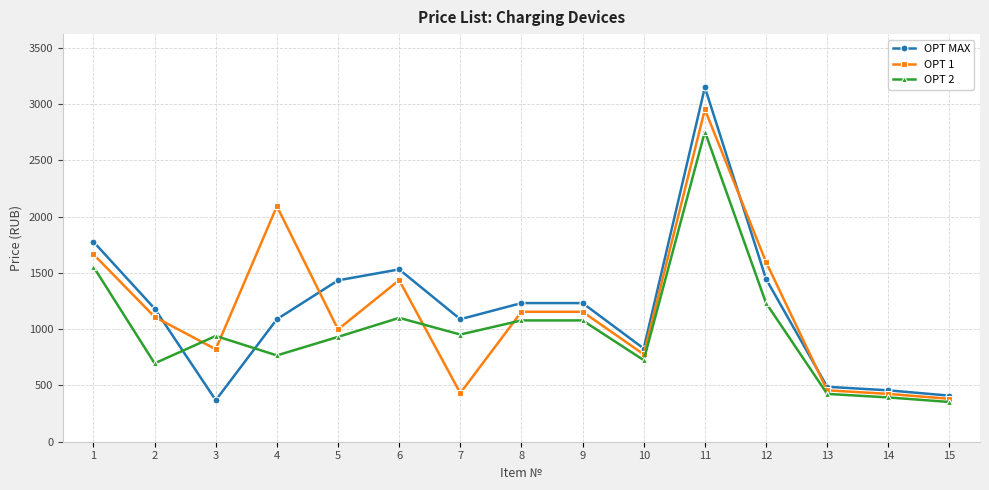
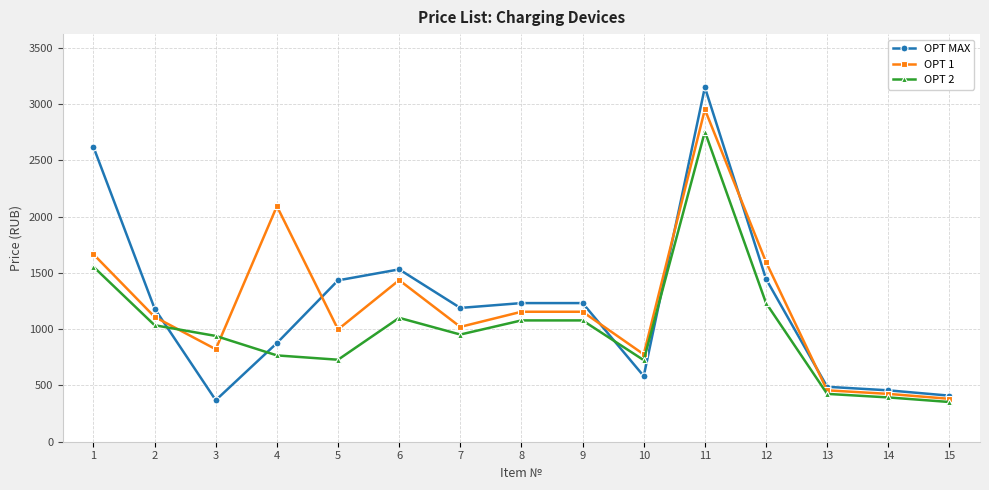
OPT MAX, 1: 1780 -> 2620
OPT 2, 2: 700 -> 1040
OPT MAX, 4: 1090 -> 880
OPT 2, 5: 930 -> 730
OPT MAX, 7: 1090 -> 1190
OPT 1, 7: 430 -> 1020
OPT MAX, 10: 830 -> 580
